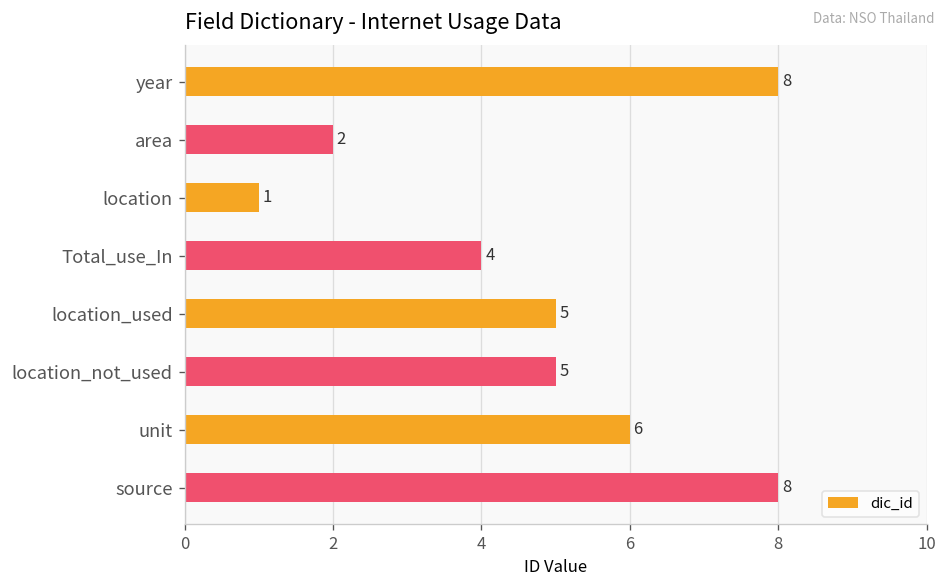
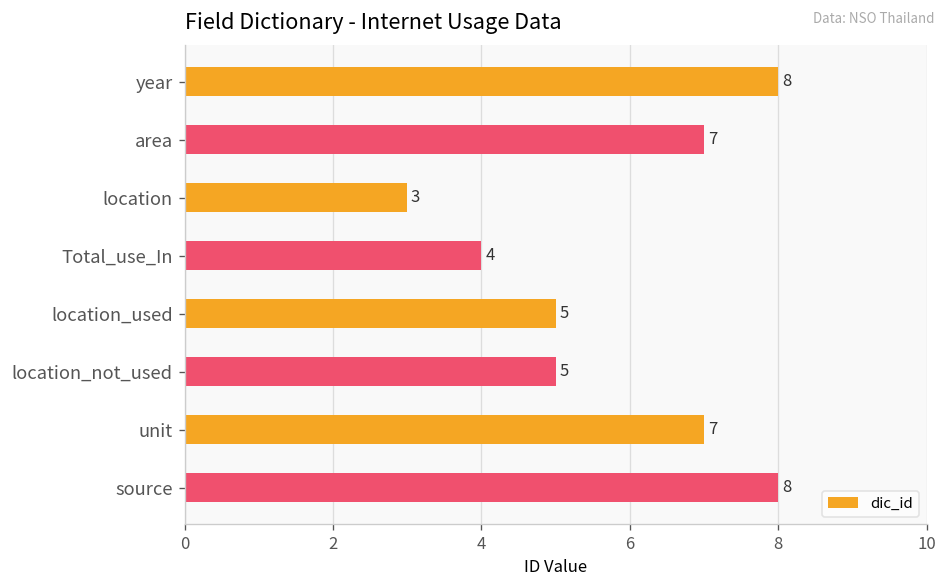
area: 2 -> 7
location: 1 -> 3
unit: 6 -> 7
